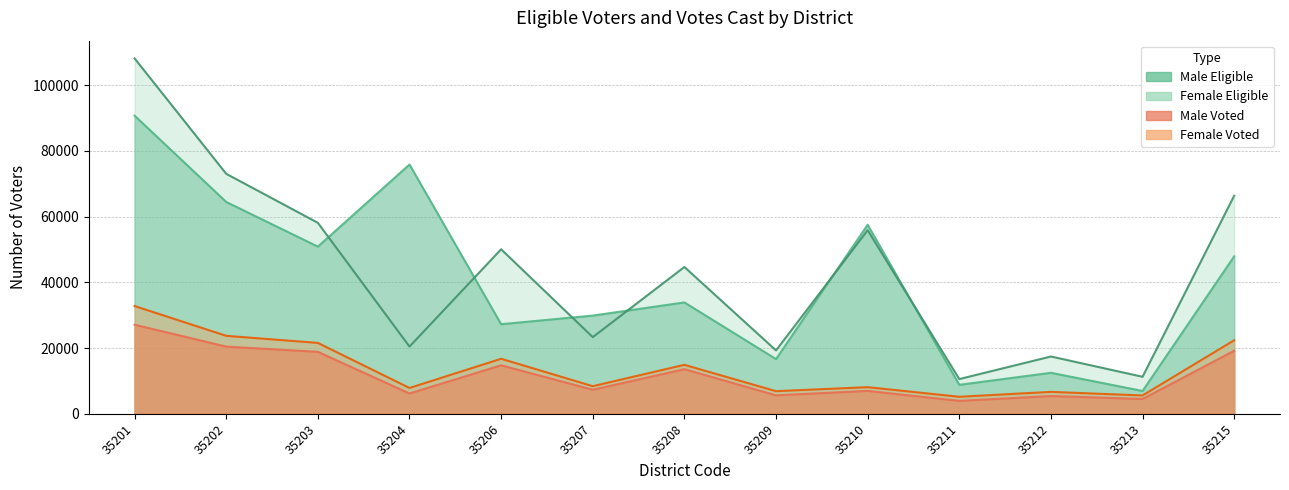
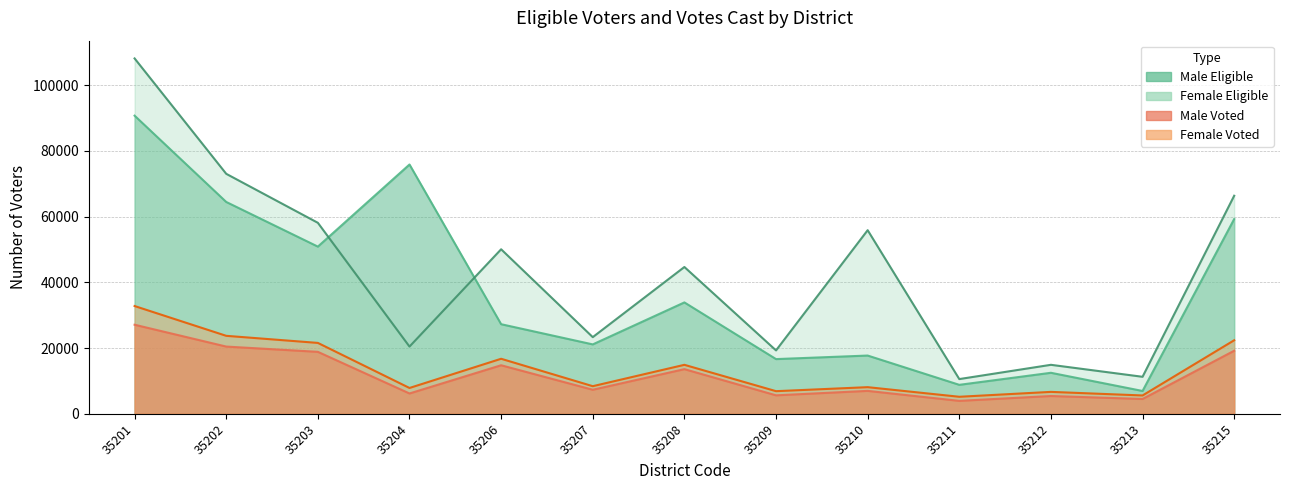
Male Eligible, 35207: 30000 -> 21000
Male Eligible, 35210: 58000 -> 18000
Female Eligible, 35212: 17000 -> 15000
Male Eligible, 35215: 48000 -> 59000
